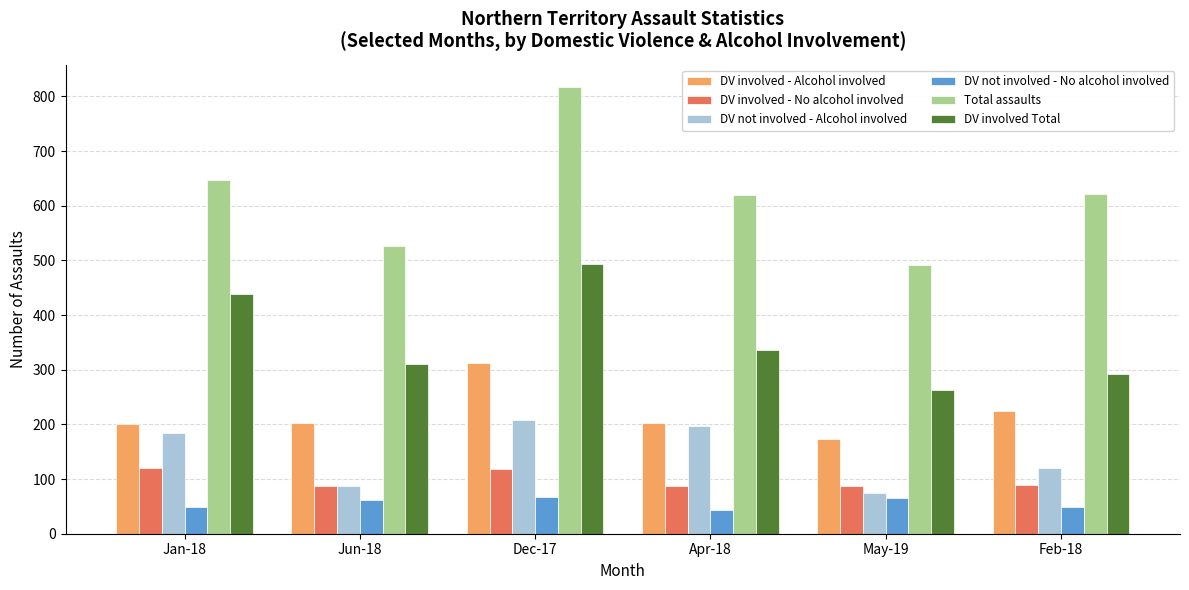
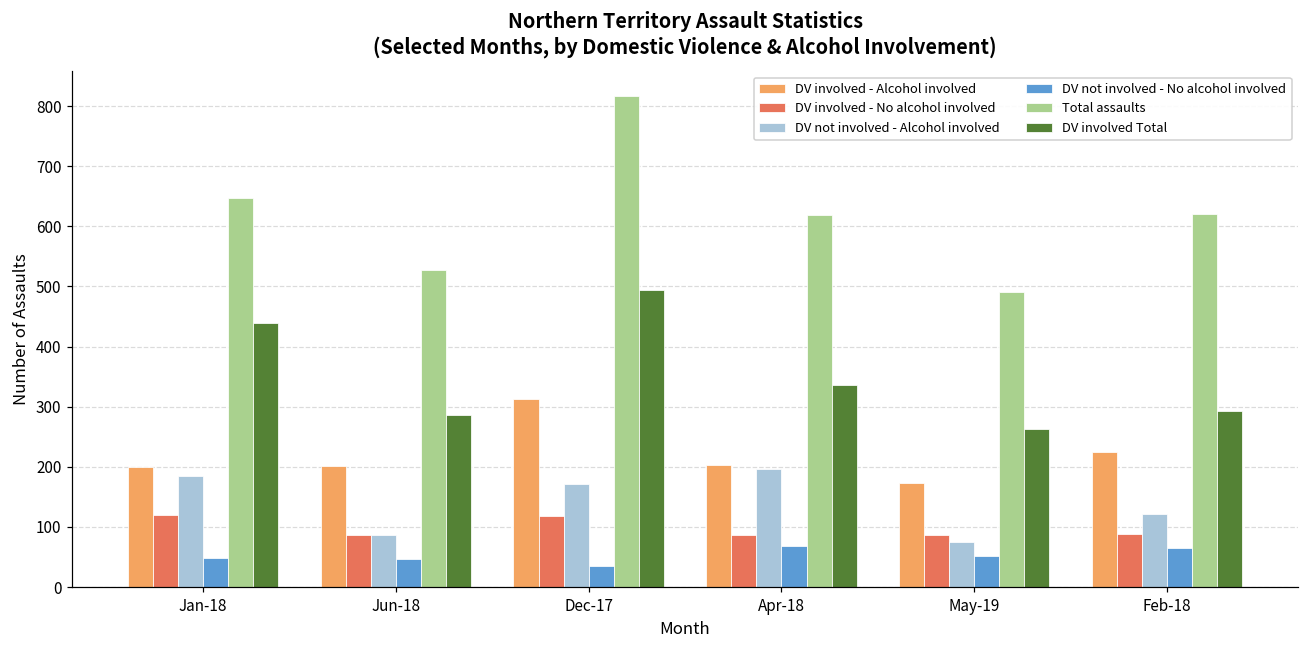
DV not involved - No alcohol involved, Jun-18: 60 -> 50
DV involved Total, Jun-18: 310 -> 290
DV not involved - Alcohol involved, Dec-17: 210 -> 170
DV not involved - No alcohol involved, Dec-17: 70 -> 40
DV not involved - No alcohol involved, Apr-18: 40 -> 70
DV not involved - No alcohol involved, May-19: 70 -> 50
DV not involved - No alcohol involved, Feb-18: 50 -> 70
